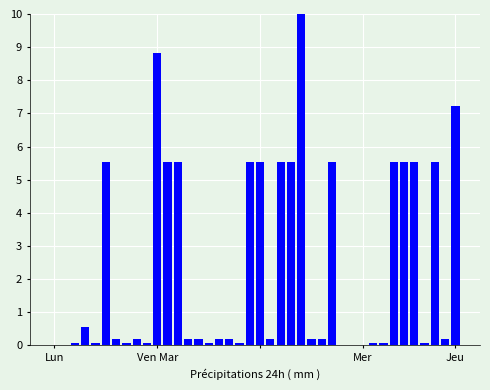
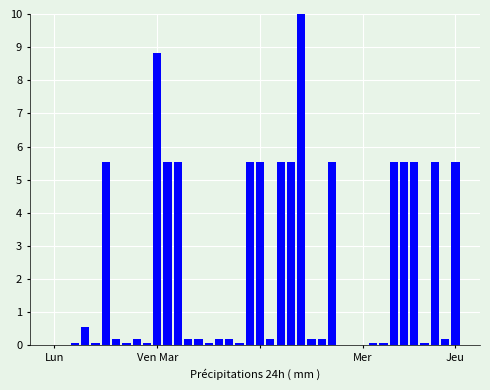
Jeu: 7.2 -> 5.5
